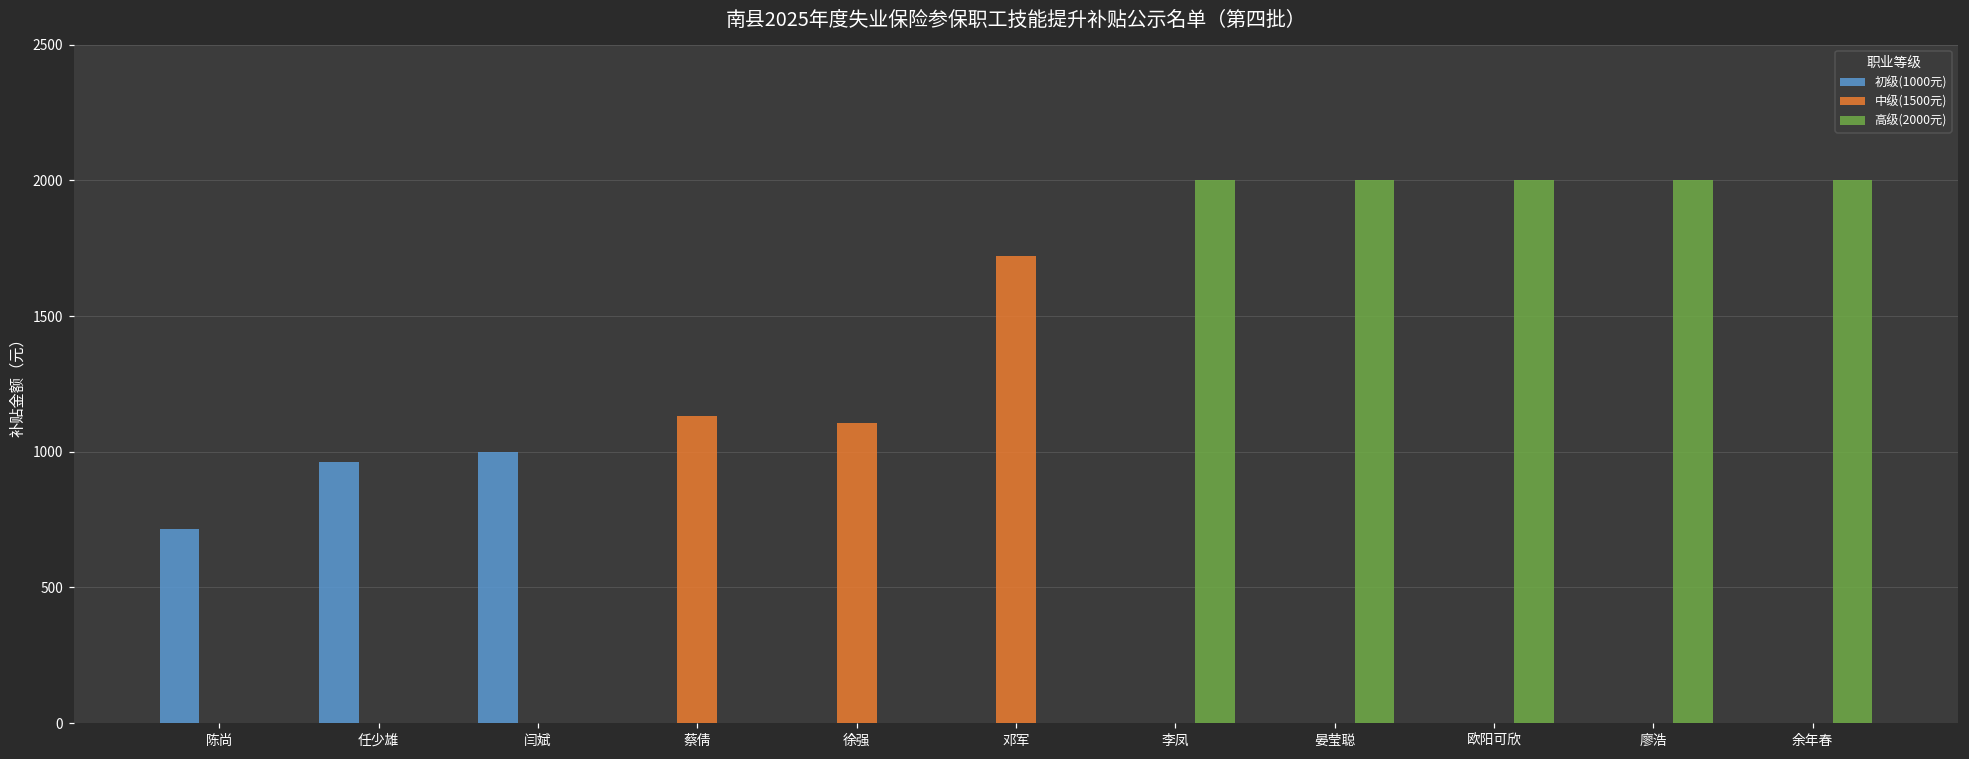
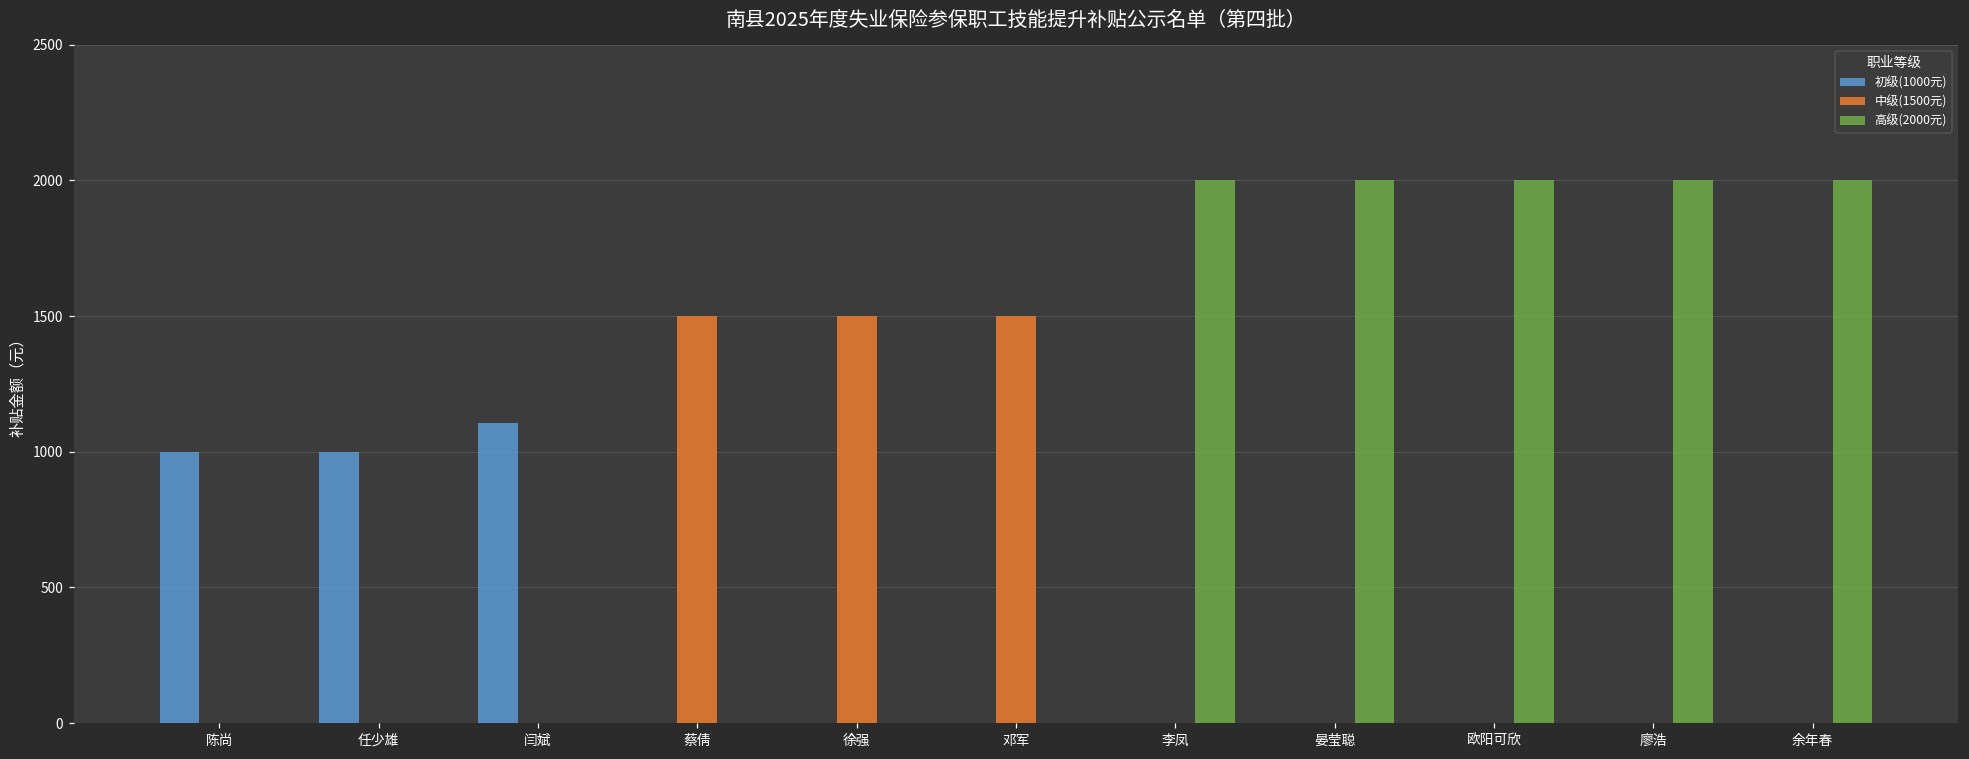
初级(1000元), 陈尚: 710 -> 1000
初级(1000元), 任少雄: 960 -> 1000
初级(1000元), 闫斌: 1000 -> 1110
中级(1500元), 蔡倩: 1130 -> 1500
中级(1500元), 徐强: 1110 -> 1500
中级(1500元), 邓军: 1720 -> 1500
